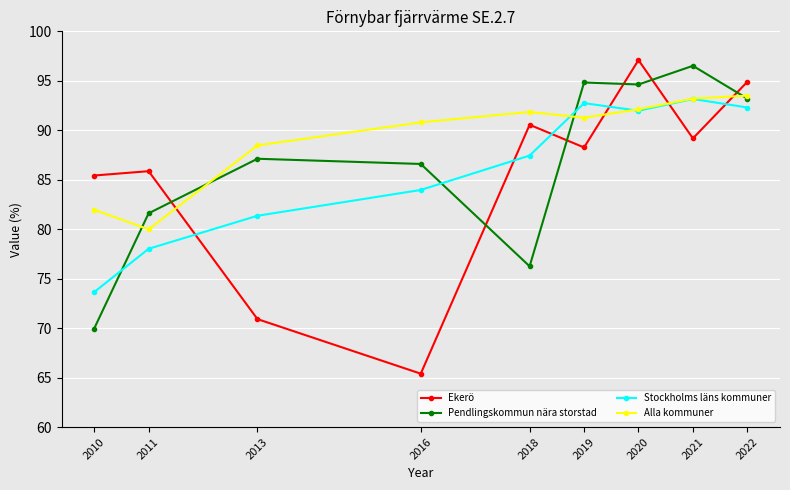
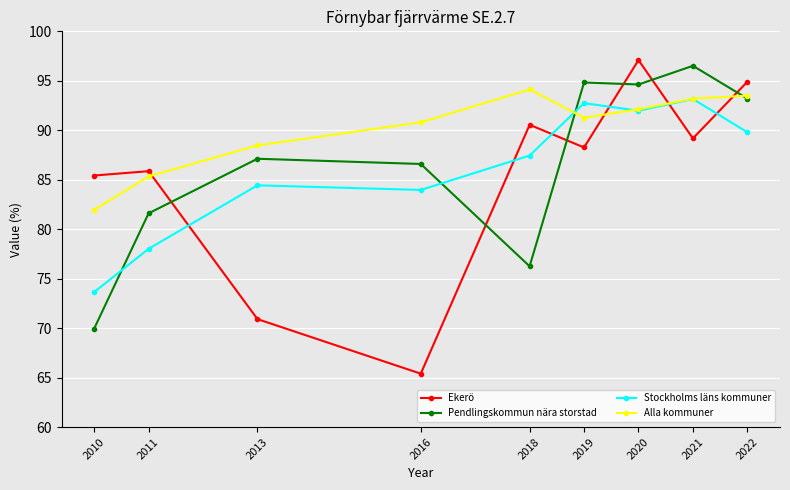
Alla kommuner, 2011: 80 -> 85
Stockholms läns kommuner, 2013: 81 -> 84
Alla kommuner, 2018: 92 -> 94
Stockholms läns kommuner, 2022: 92 -> 90
